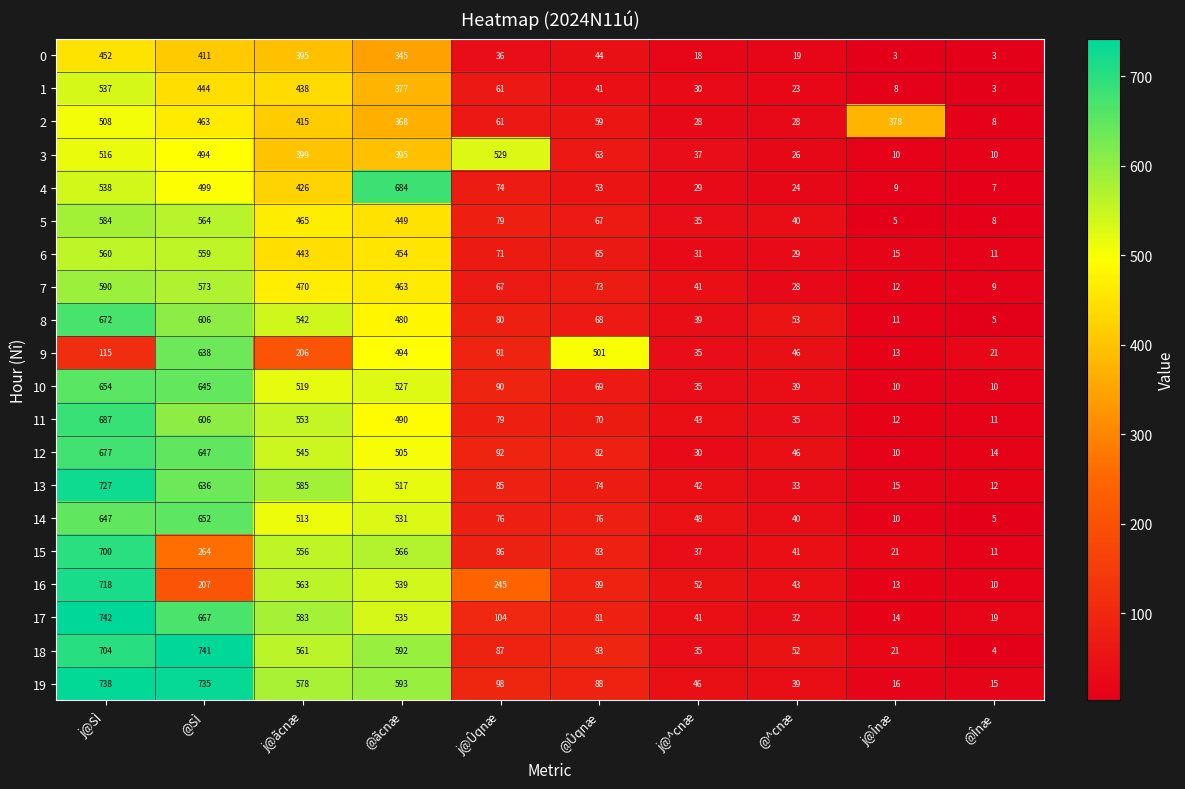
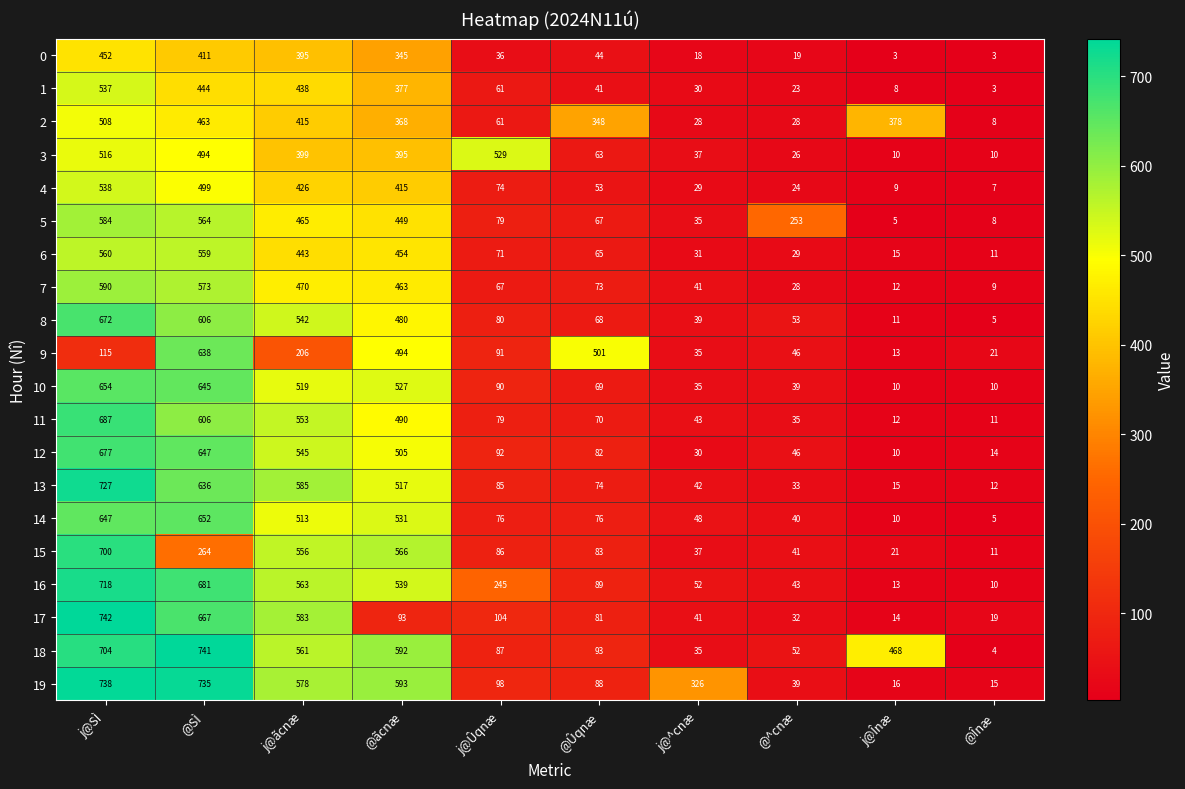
2, @Ûqnæ: 59 -> 348
4, @ãcnæ: 684 -> 415
5, @^cnæ: 40 -> 253
16, @SÌ: 207 -> 681
17, @ãcnæ: 535 -> 93
18, j@Înæ: 21 -> 468
19, j@^cnæ: 46 -> 326
